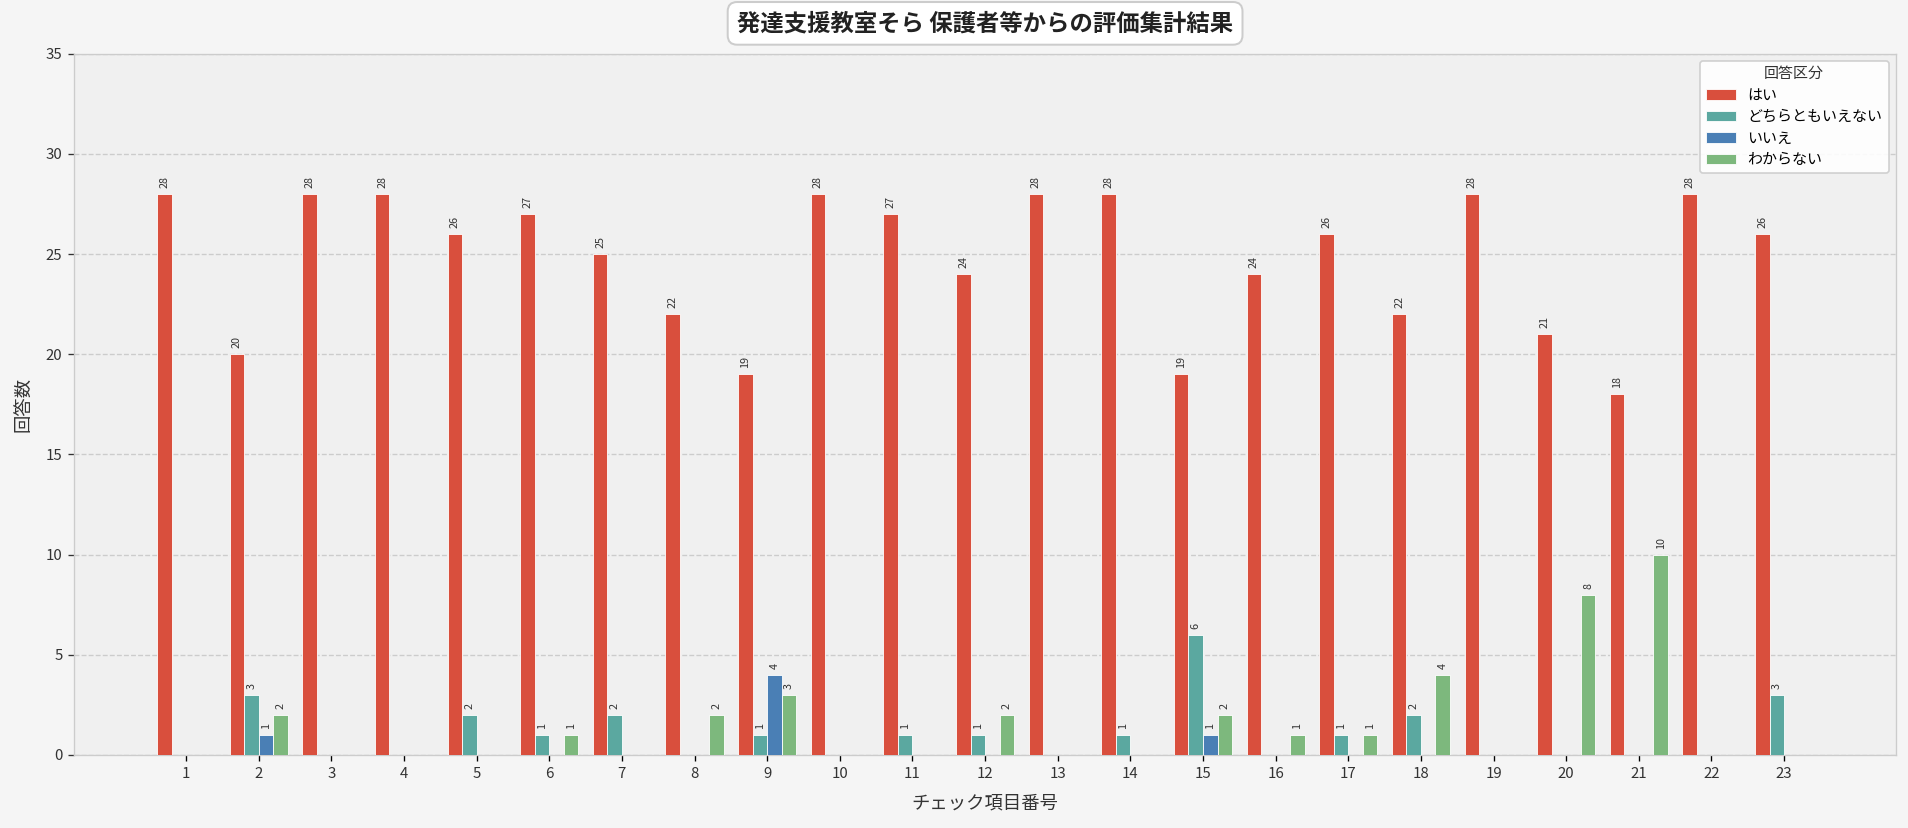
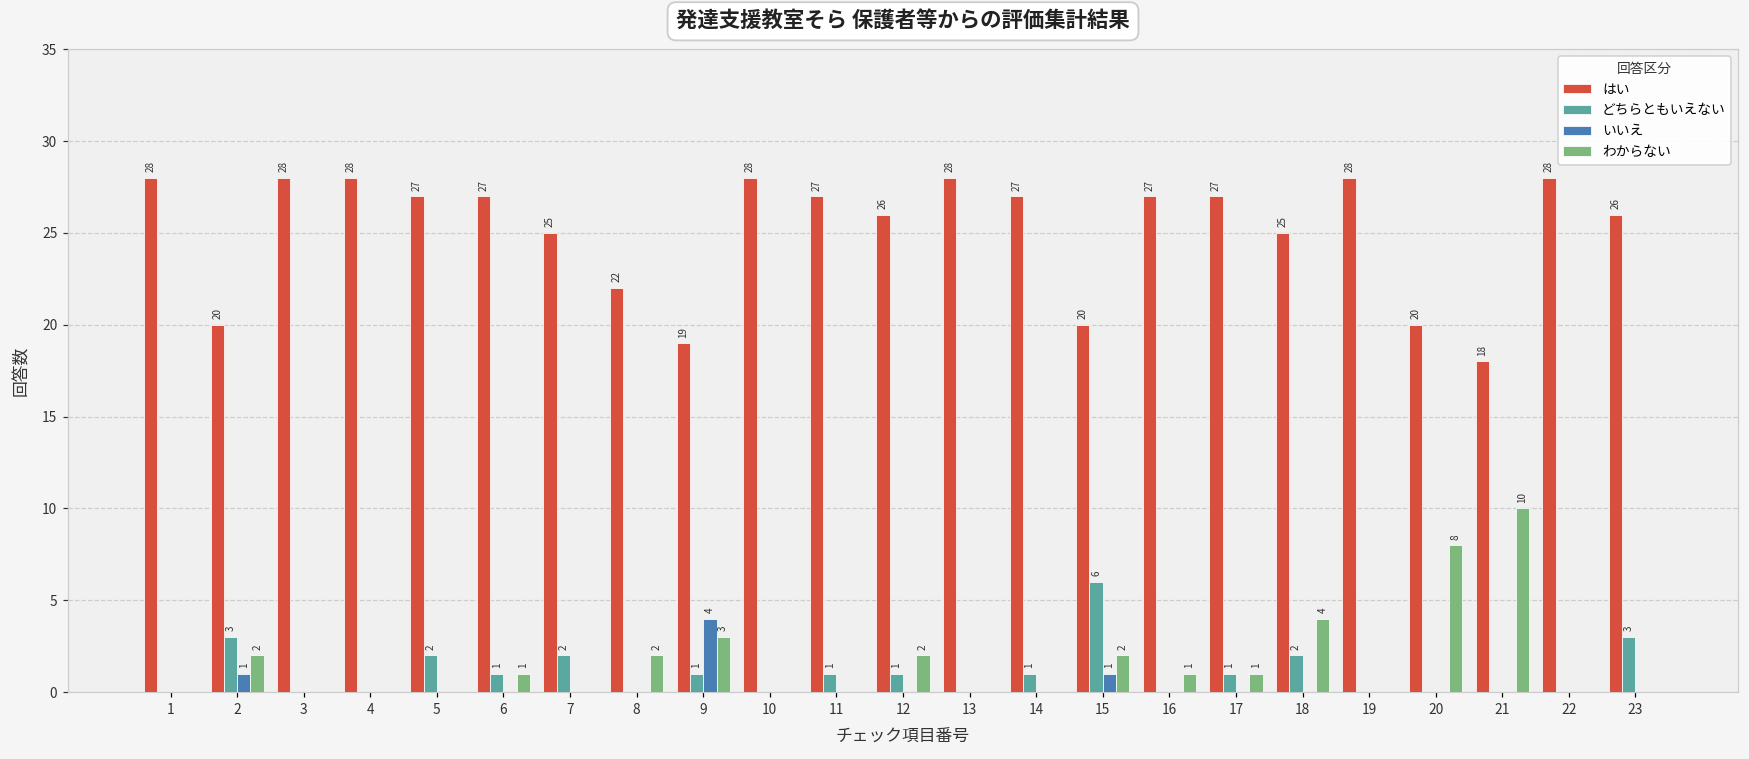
はい, 5: 26 -> 27
はい, 12: 24 -> 26
はい, 14: 28 -> 27
はい, 15: 19 -> 20
はい, 16: 24 -> 27
はい, 17: 26 -> 27
はい, 18: 22 -> 25
はい, 20: 21 -> 20
